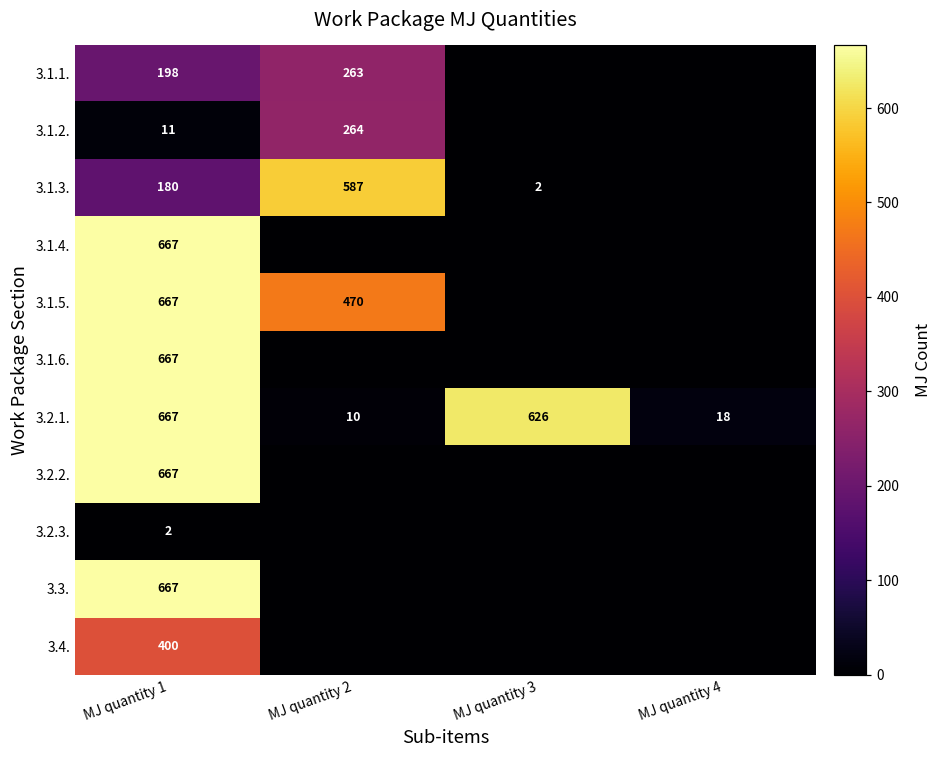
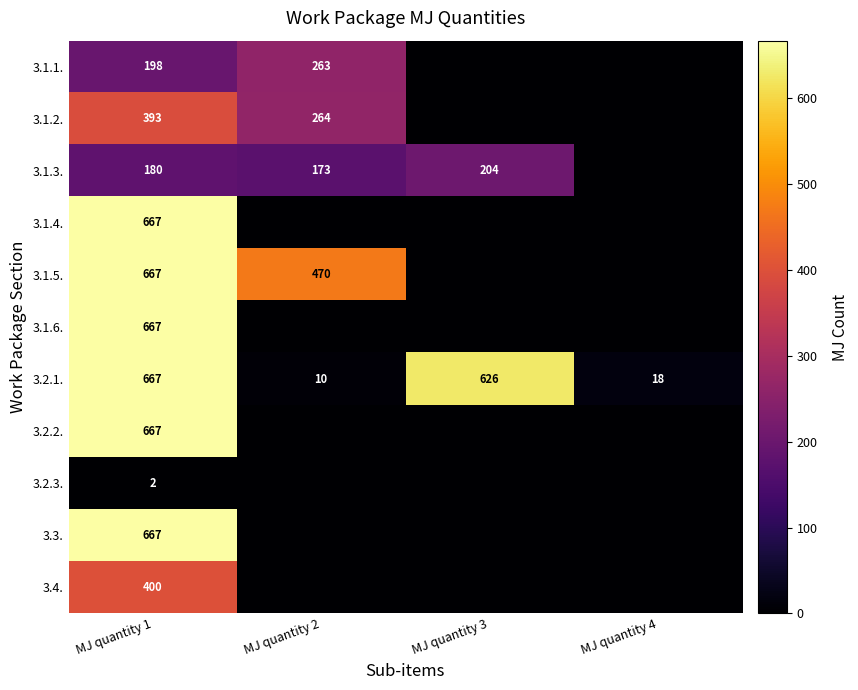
3.1.2., MJ quantity 1: 11 -> 393
3.1.3., MJ quantity 2: 587 -> 173
3.1.3., MJ quantity 3: 2 -> 204
